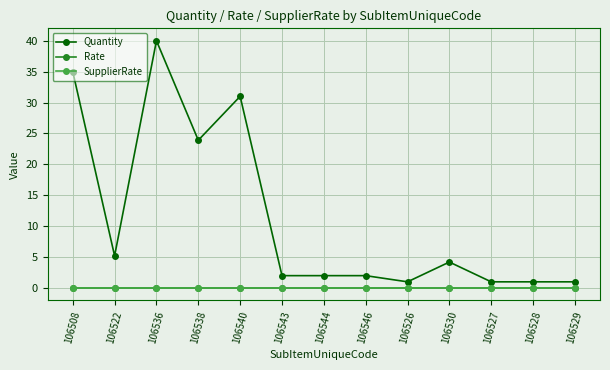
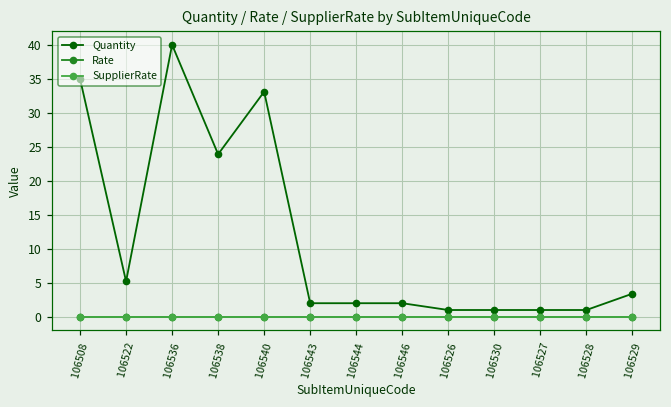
Quantity, 106540: 31 -> 33
Quantity, 106530: 4 -> 1
Quantity, 106529: 1 -> 3
